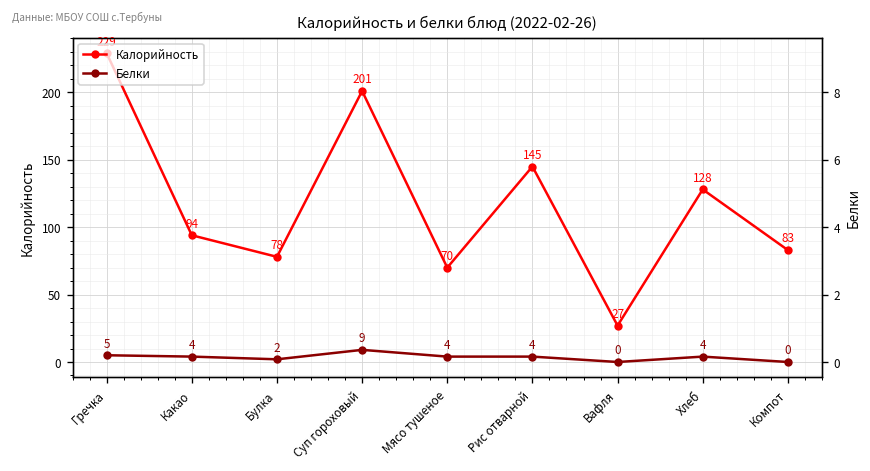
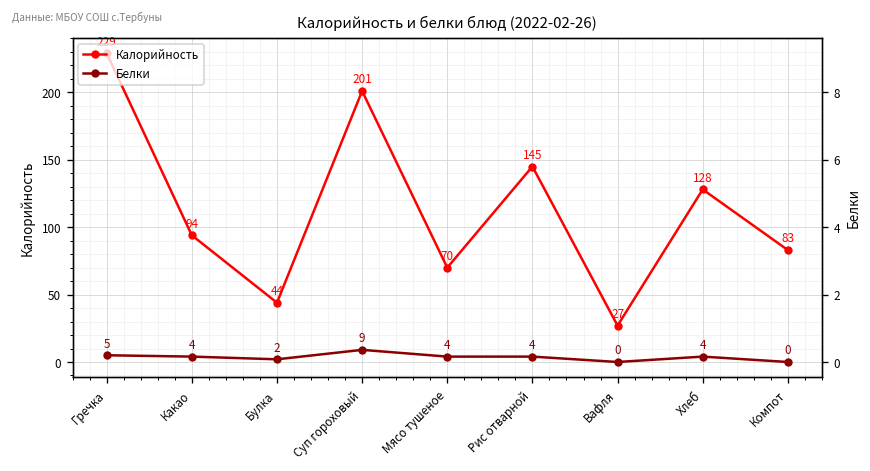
Калорийность, Булка: 78 -> 44
